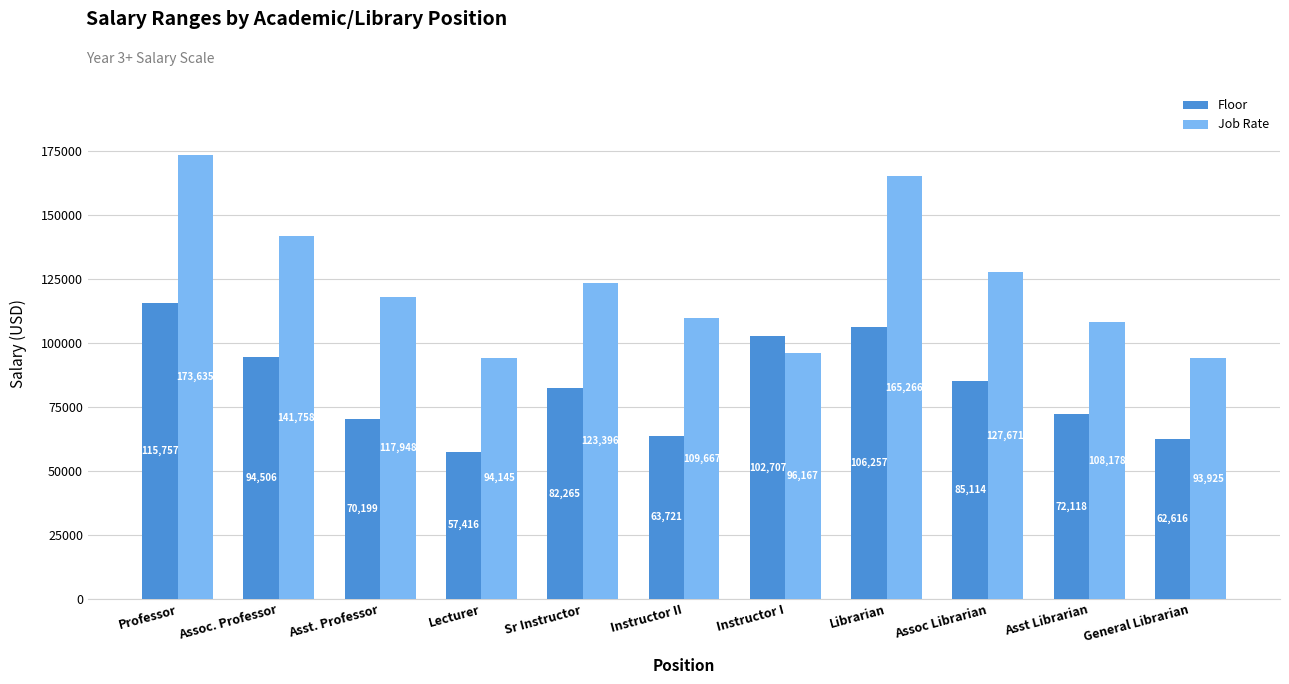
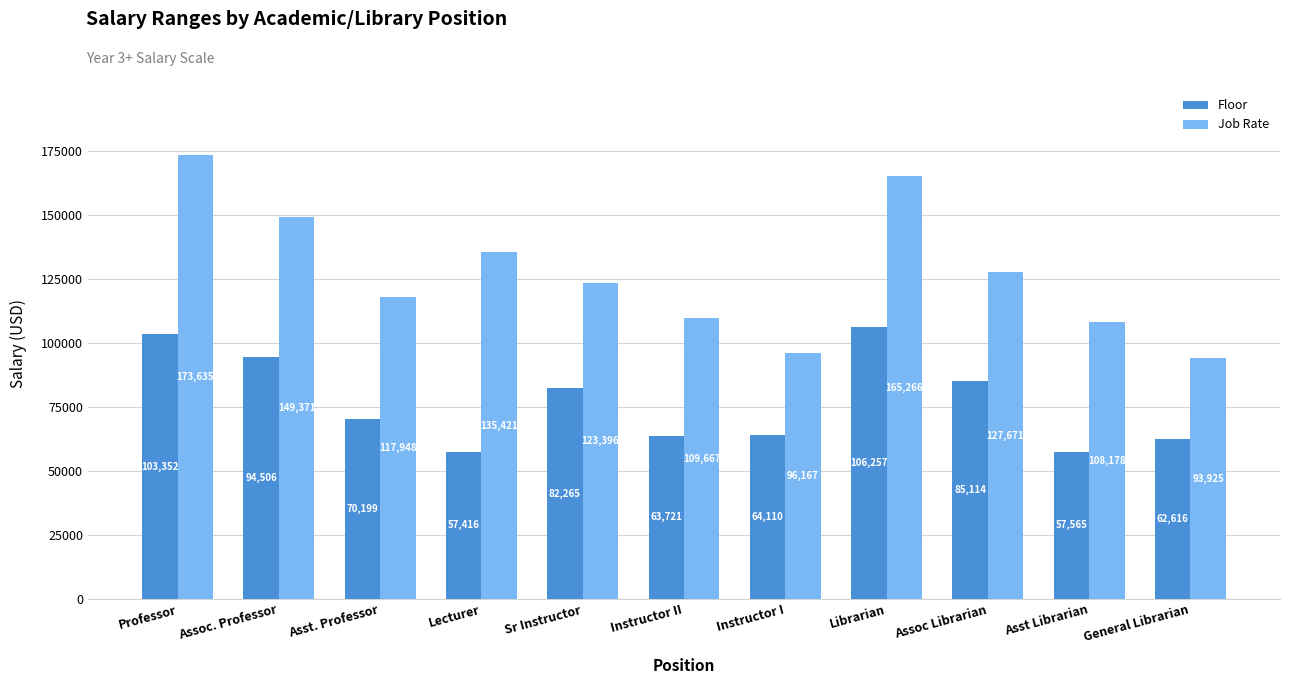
Floor, Professor: 115,757 -> 103,352
Job Rate, Assoc. Professor: 141,758 -> 149,371
Job Rate, Lecturer: 94,145 -> 135,421
Floor, Instructor I: 102,707 -> 64,110
Floor, Asst Librarian: 72,118 -> 57,565
